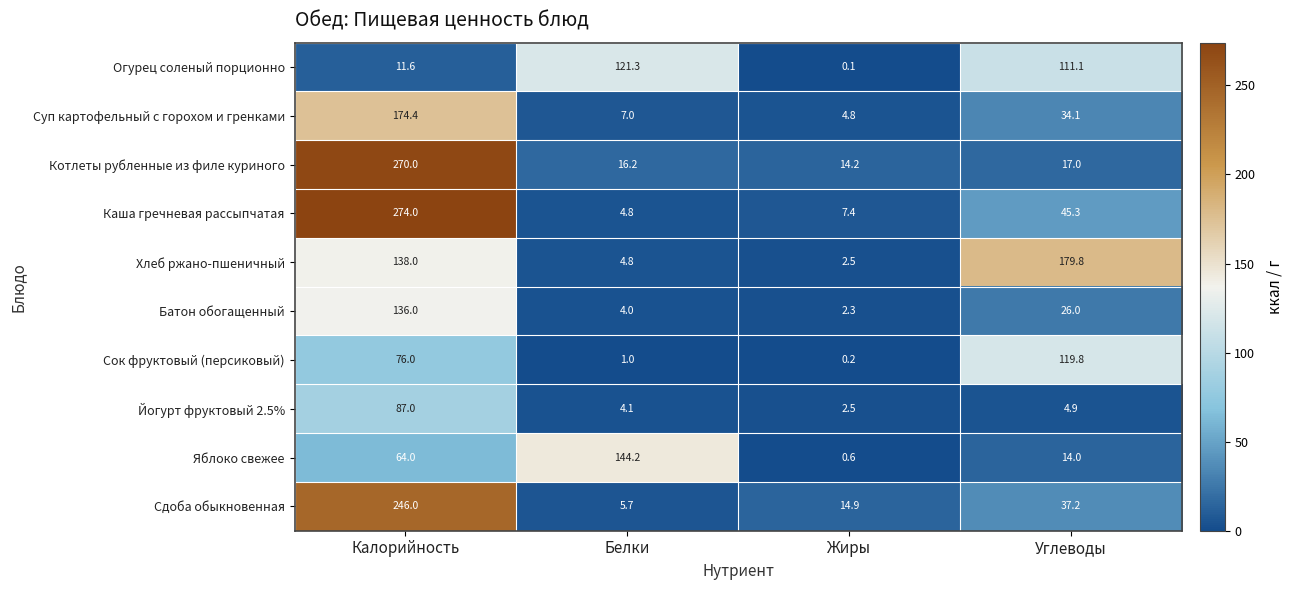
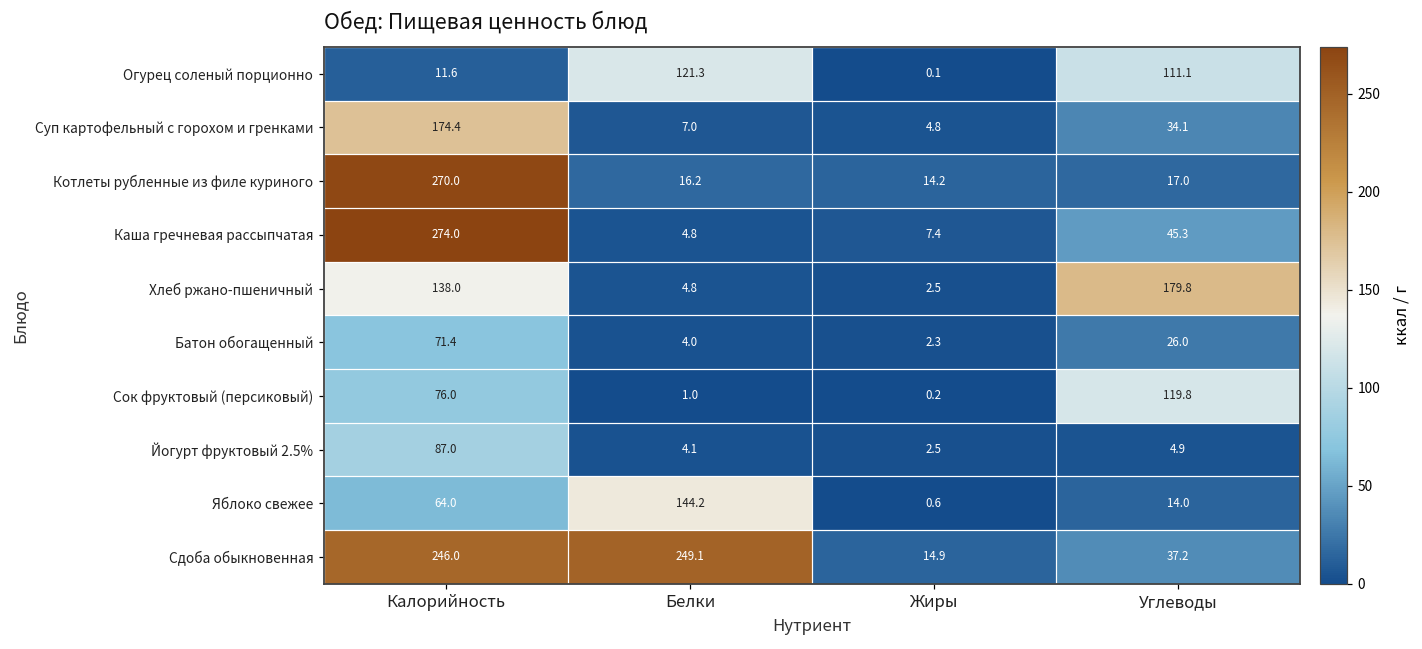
Батон обогащенный, Калорийность: 136.0 -> 71.4
Сдоба обыкновенная, Белки: 5.7 -> 249.1
